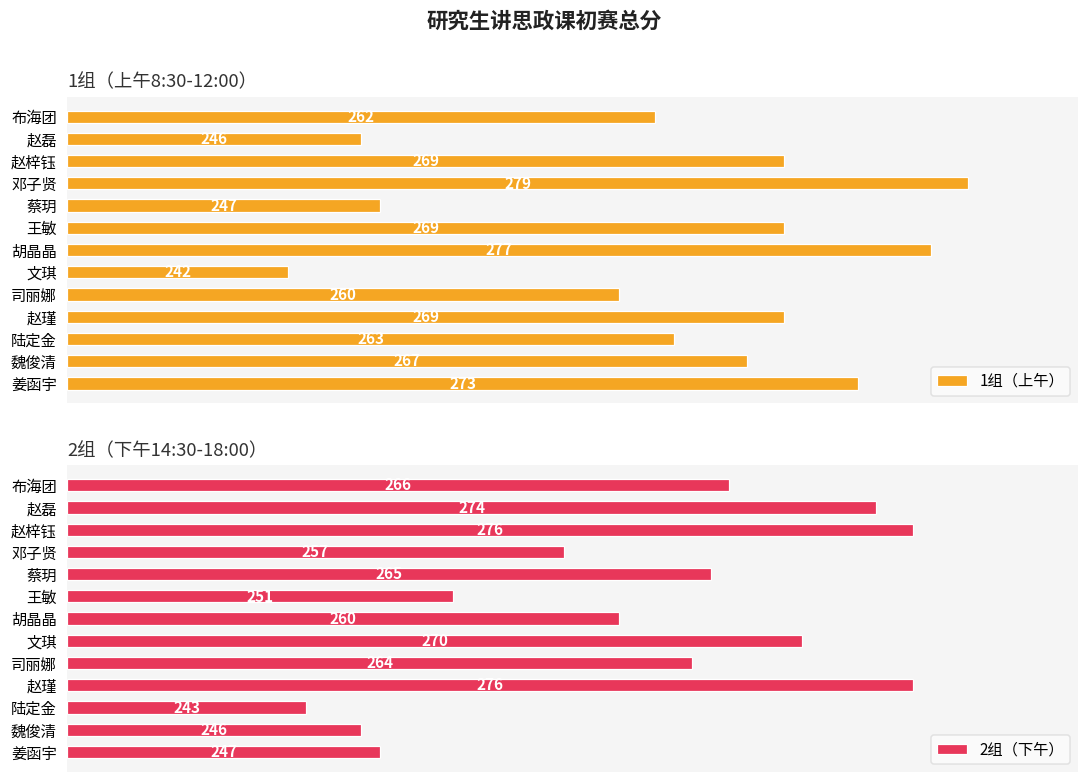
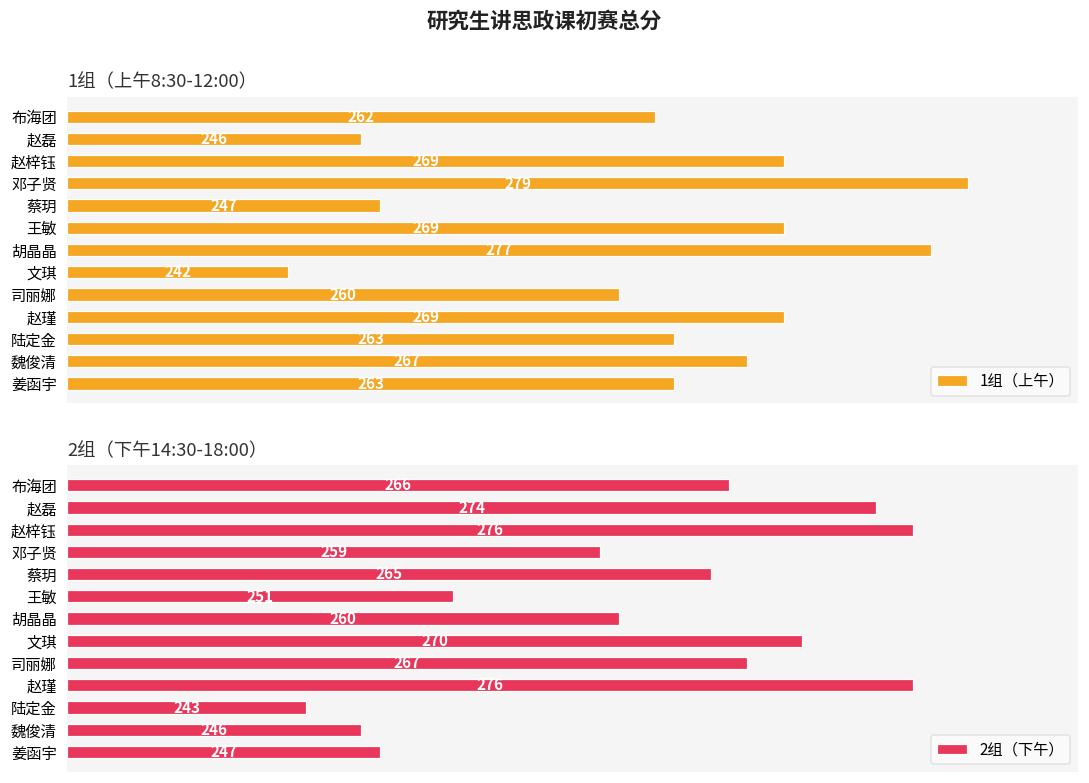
1组（上午8:30-12:00）, 姜函宇: 273 -> 263
2组（下午14:30-18:00）, 邓子贤: 257 -> 259
2组（下午14:30-18:00）, 司丽娜: 264 -> 267
